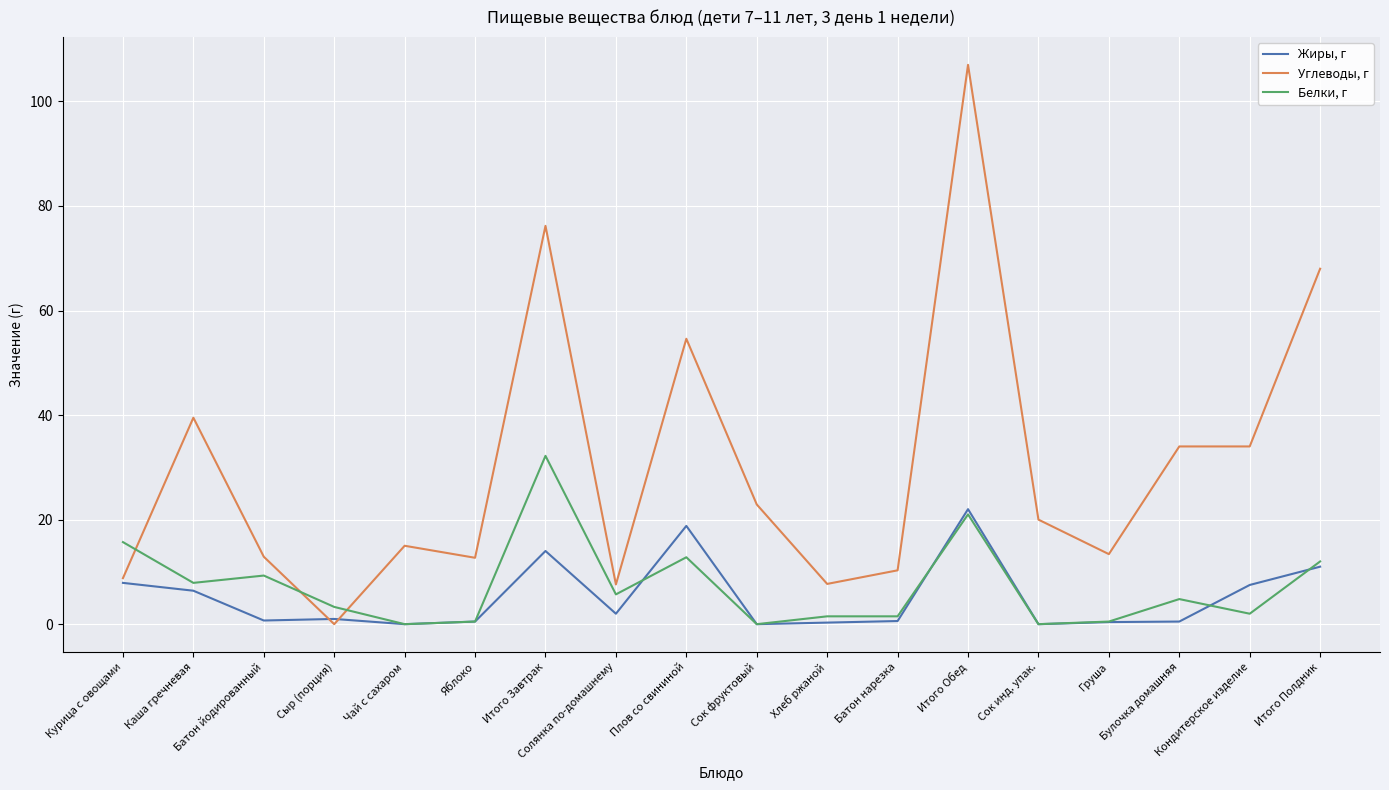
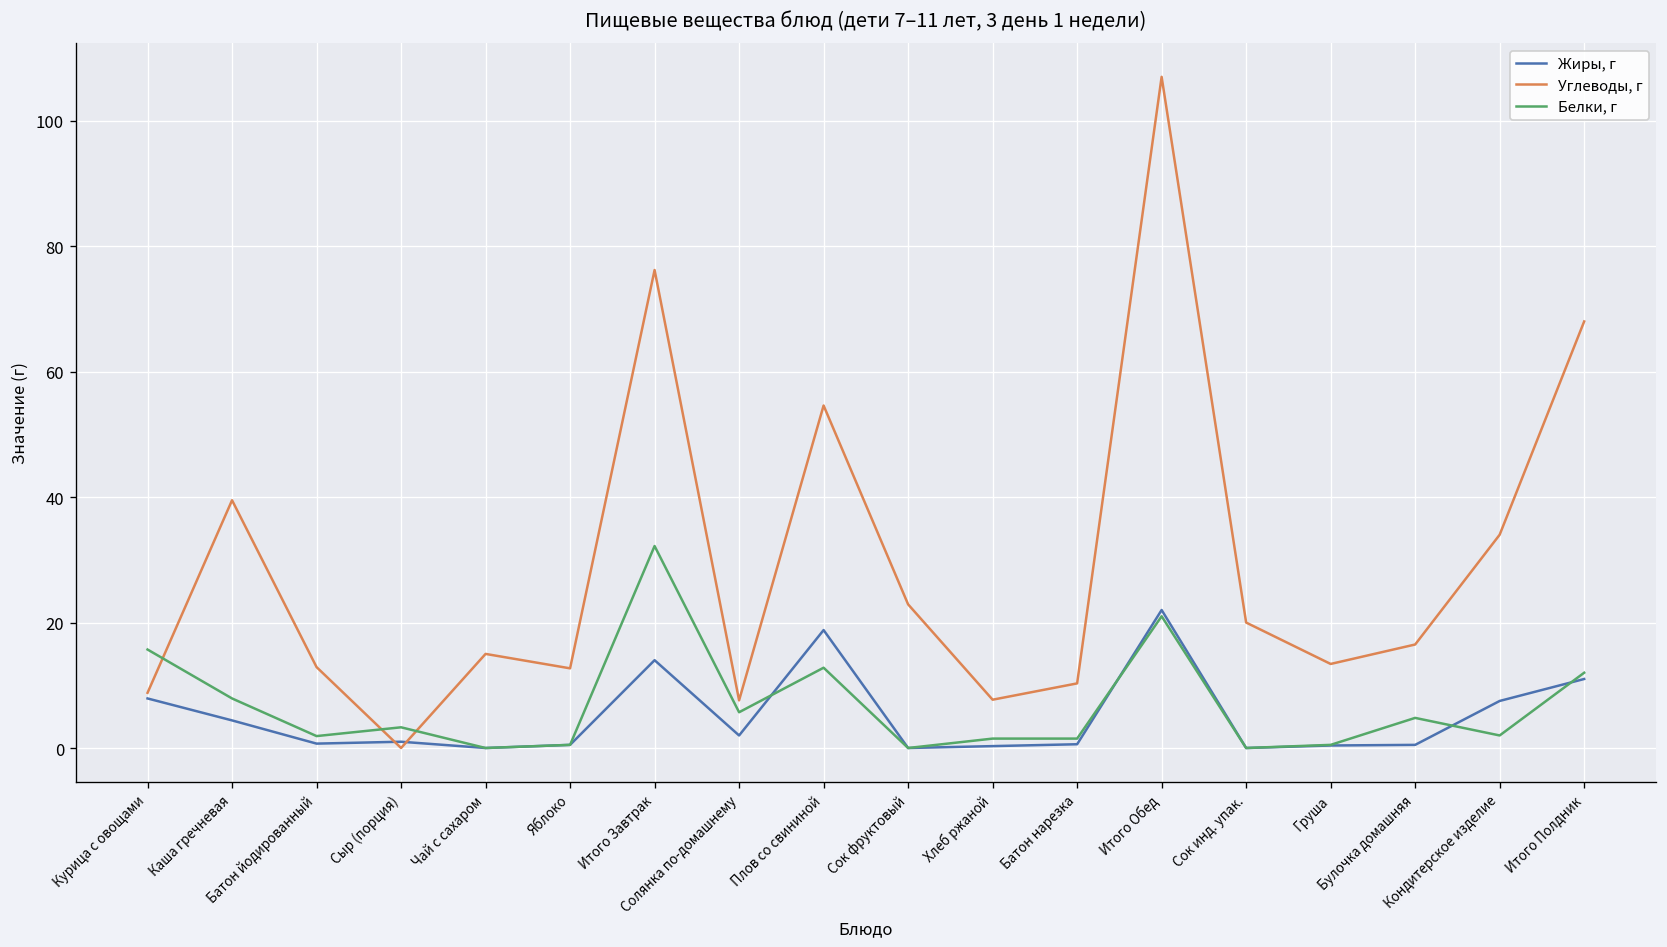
Жиры, г, Каша гречневая: 6 -> 4
Белки, г, Батон йодированный: 9 -> 2
Углеводы, г, Булочка домашняя: 34 -> 17
